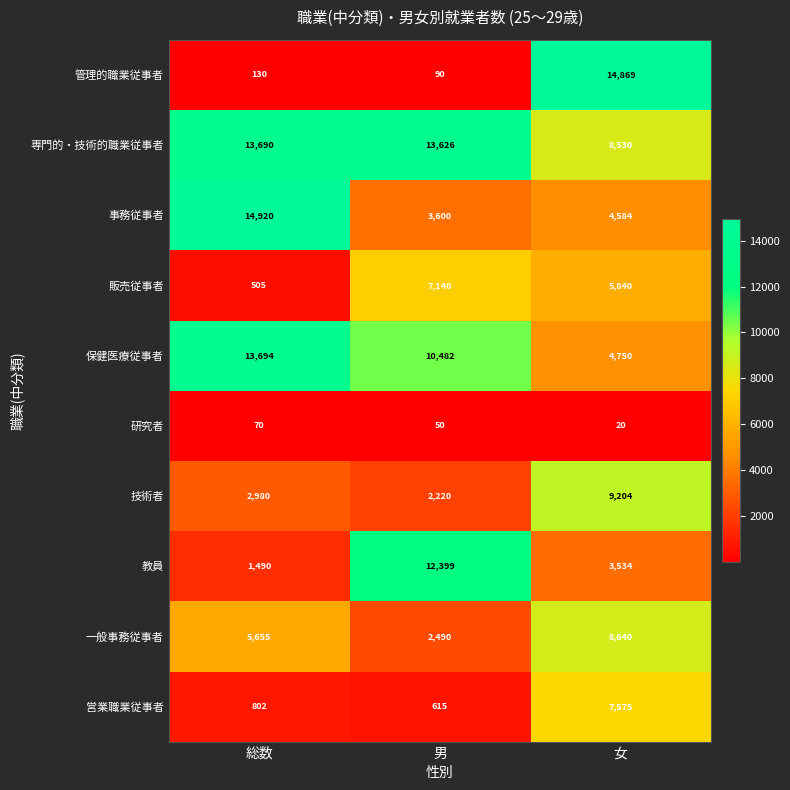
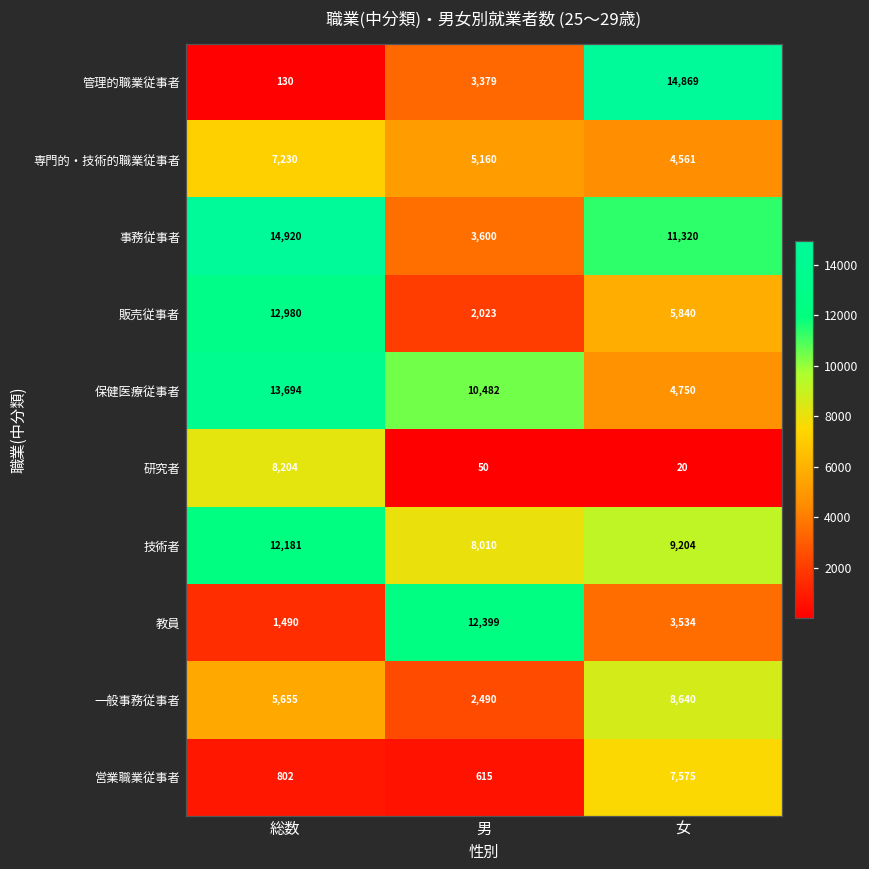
管理的職業従事者, 男: 90 -> 3,379
専門的・技術的職業従事者, 総数: 13,690 -> 7,230
専門的・技術的職業従事者, 男: 13,626 -> 5,160
専門的・技術的職業従事者, 女: 8,530 -> 4,561
事務従事者, 女: 4,584 -> 11,320
販売従事者, 総数: 505 -> 12,980
販売従事者, 男: 7,140 -> 2,023
研究者, 総数: 70 -> 8,204
技術者, 総数: 2,980 -> 12,181
技術者, 男: 2,220 -> 8,010
